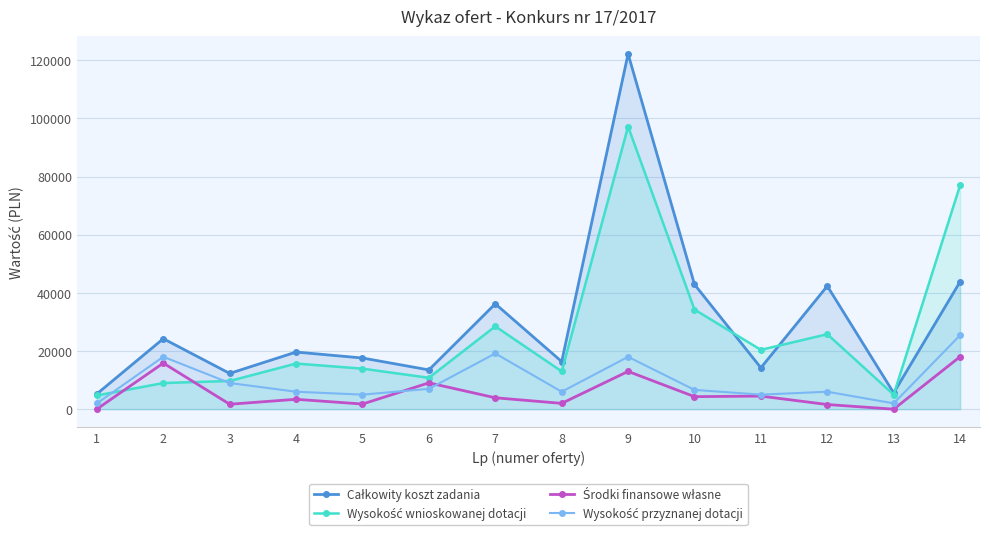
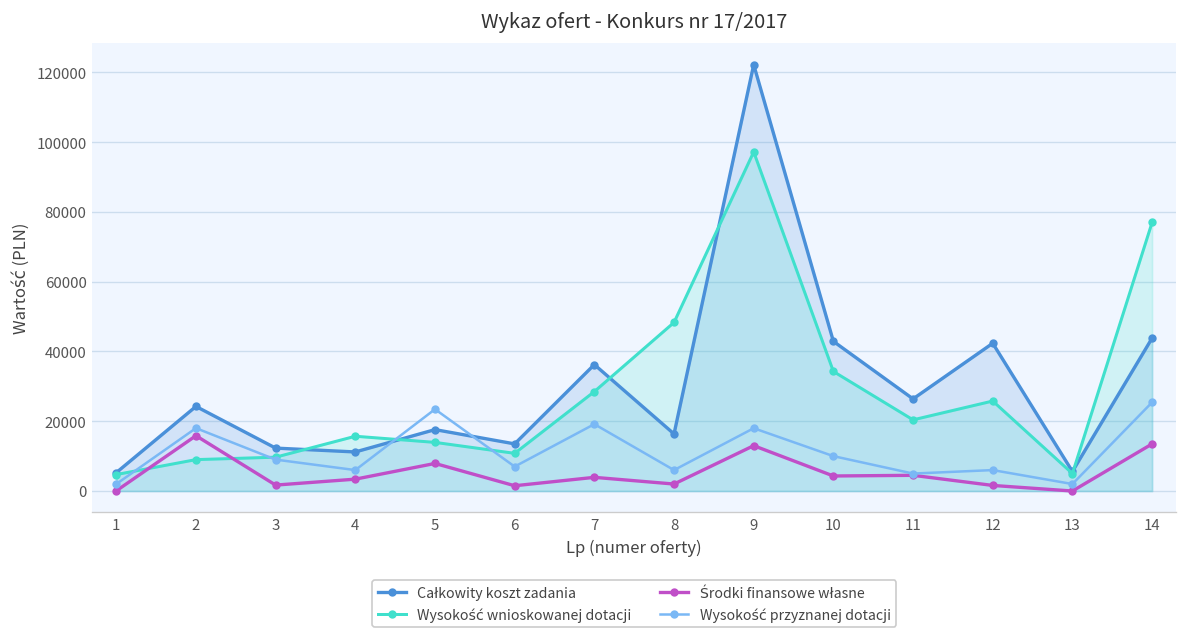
Całkowity koszt zadania, 4: 20000 -> 11000
Środki finansowe własne, 5: 2000 -> 8000
Wysokość przyznanej dotacji, 5: 5000 -> 23000
Środki finansowe własne, 6: 9000 -> 2000
Wysokość wnioskowanej dotacji, 8: 13000 -> 48000
Wysokość przyznanej dotacji, 10: 7000 -> 10000
Całkowity koszt zadania, 11: 14000 -> 26000
Środki finansowe własne, 14: 18000 -> 13000
